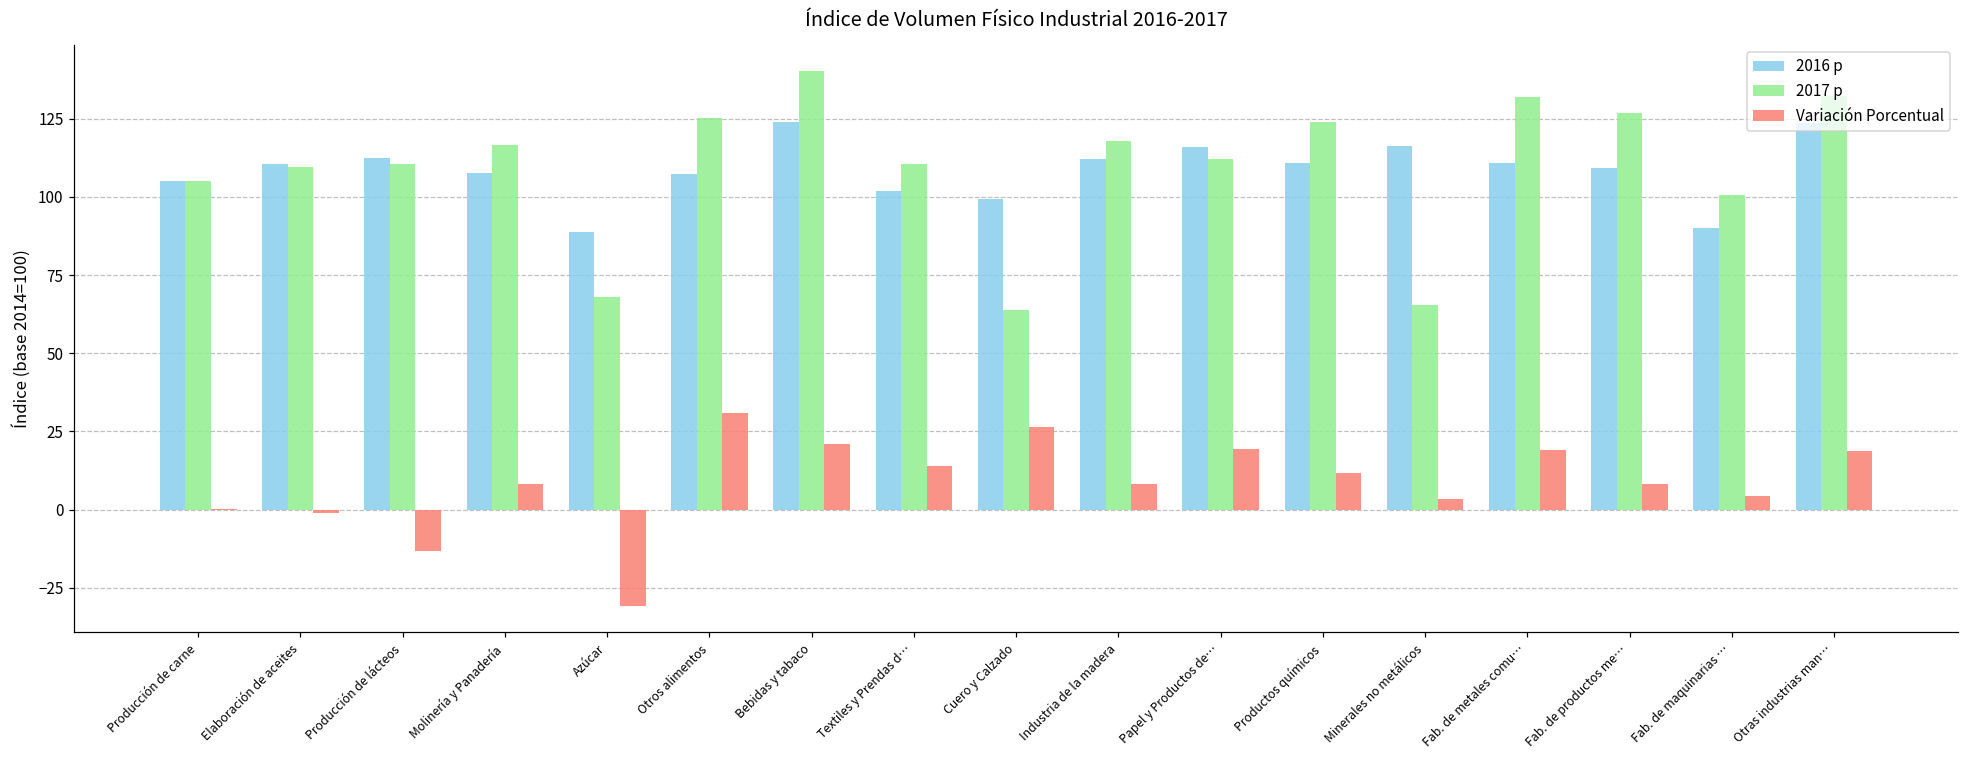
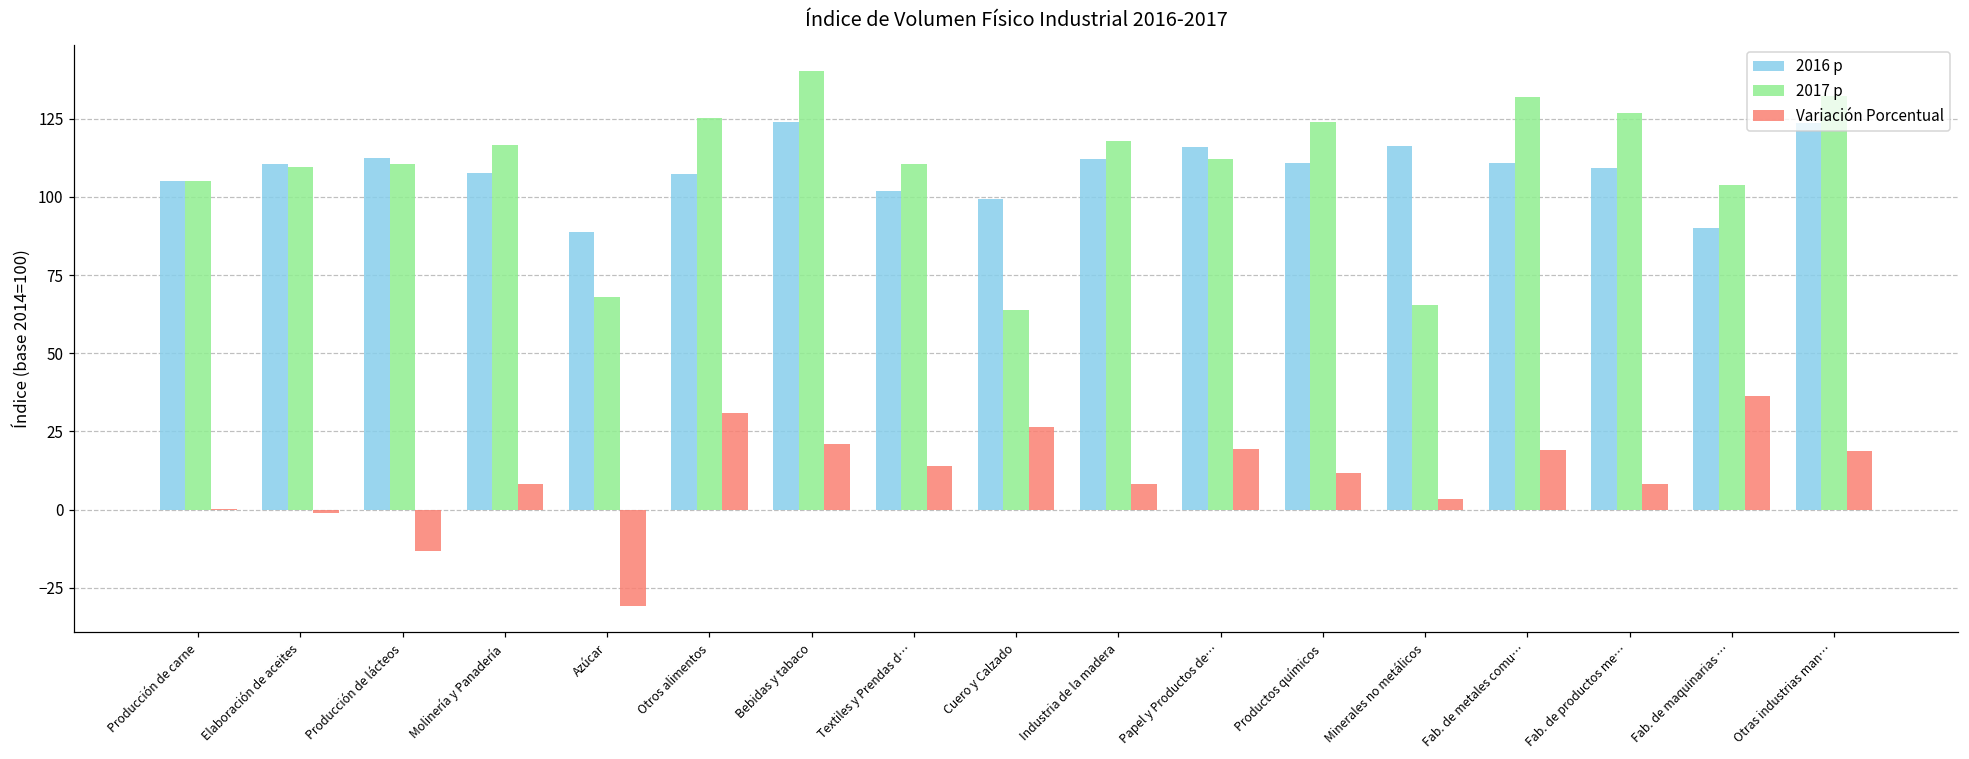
2017 p, Fab. de maquinarias …: 101 -> 104
Variación Porcentual, Fab. de maquinarias …: 4 -> 36
